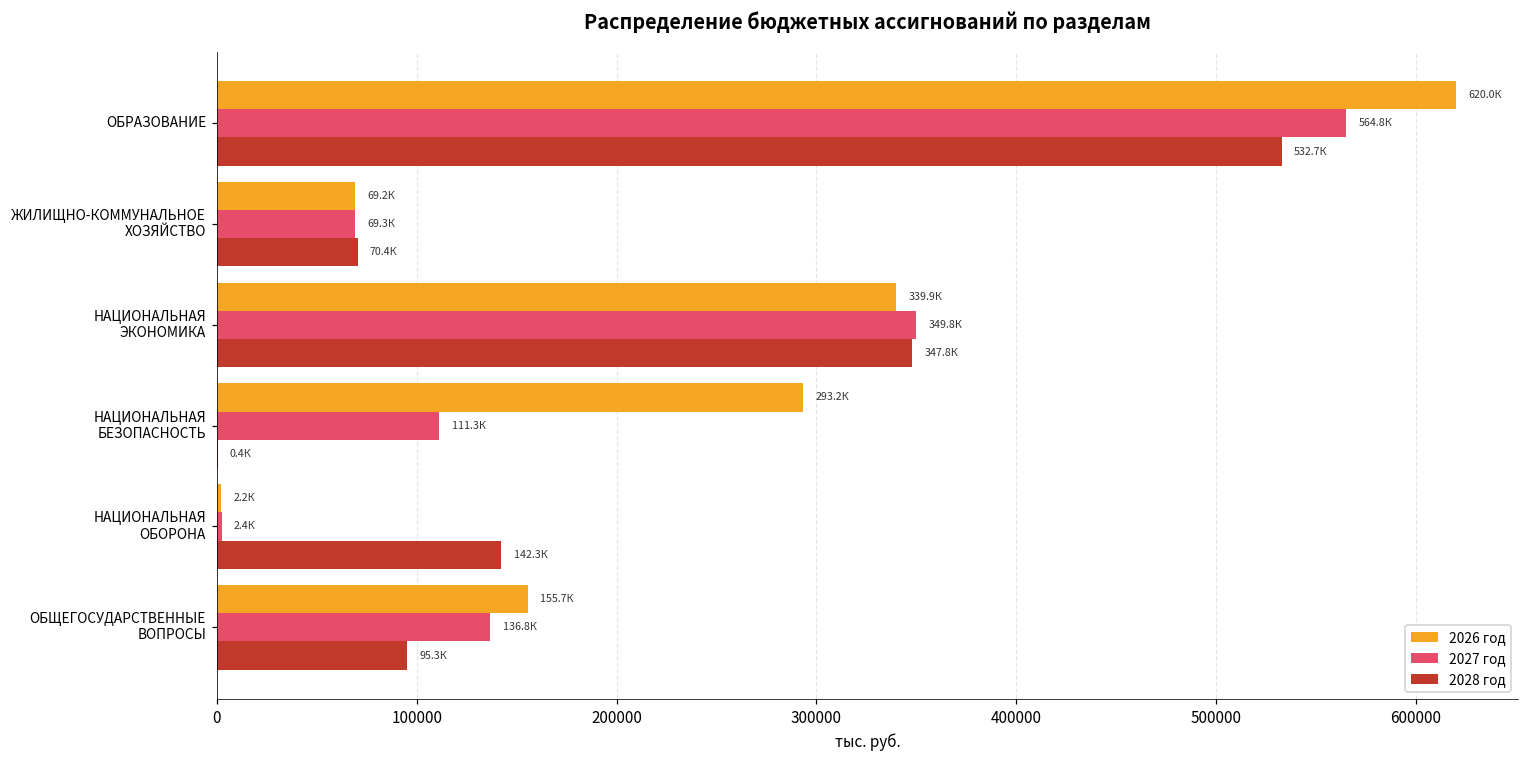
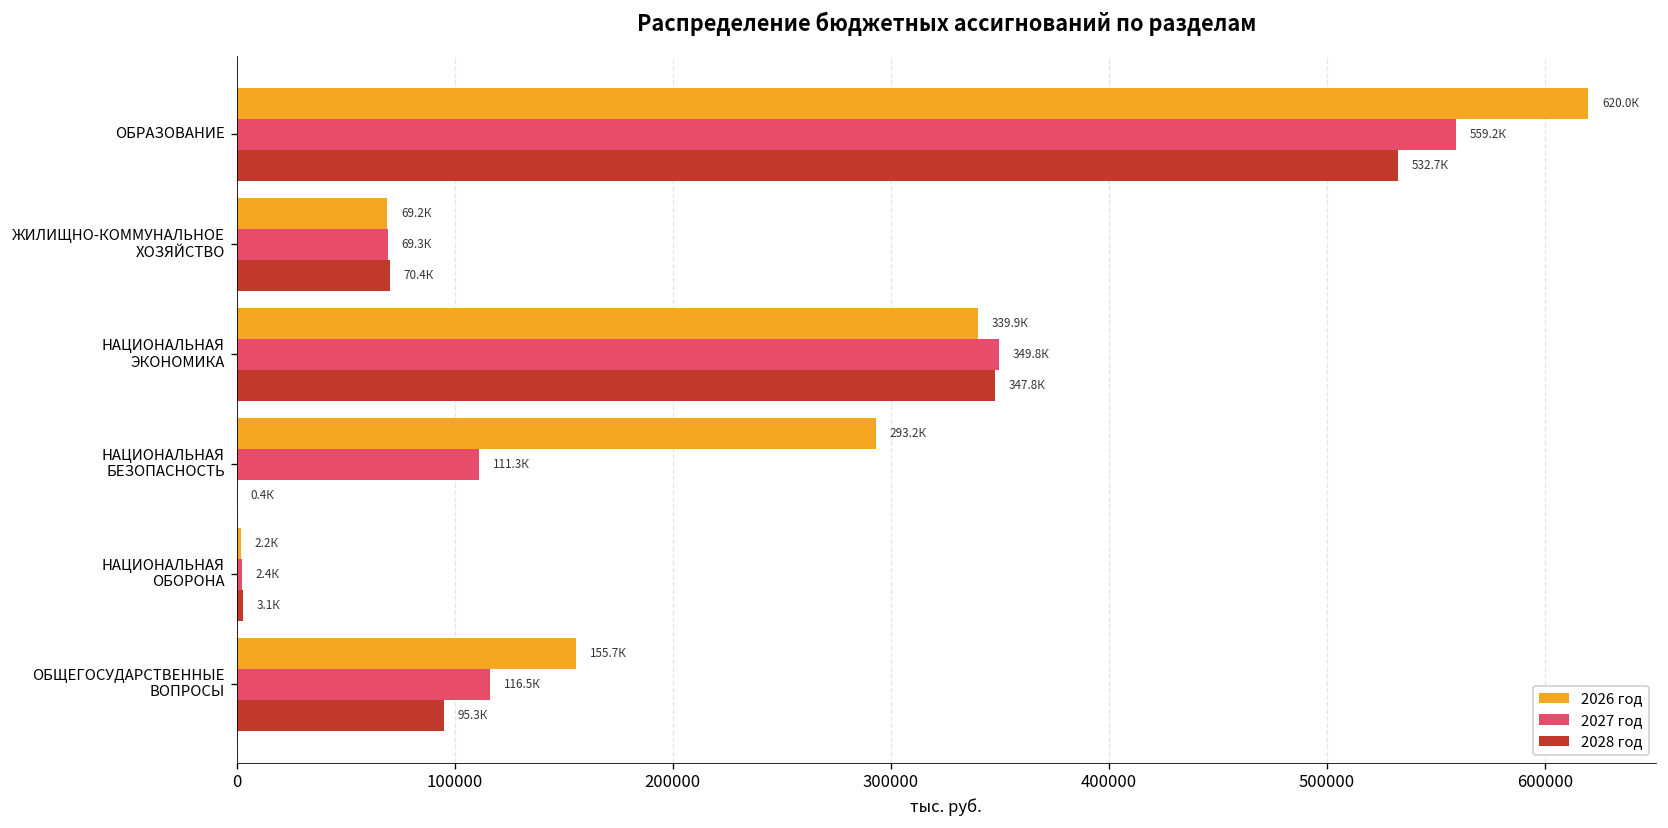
2027 год, ОБРАЗОВАНИЕ: 564.8К -> 559.2К
2028 год, НАЦИОНАЛЬНАЯ ОБОРОНА: 142.3К -> 3.1К
2027 год, ОБЩЕГОСУДАРСТВЕННЫЕ ВОПРОСЫ: 136.8К -> 116.5К
